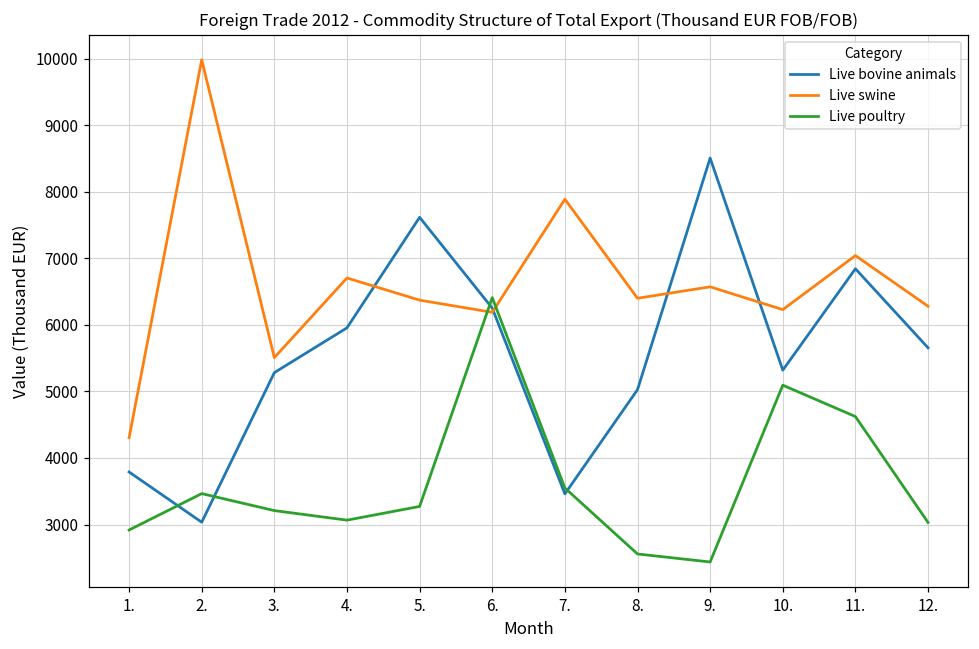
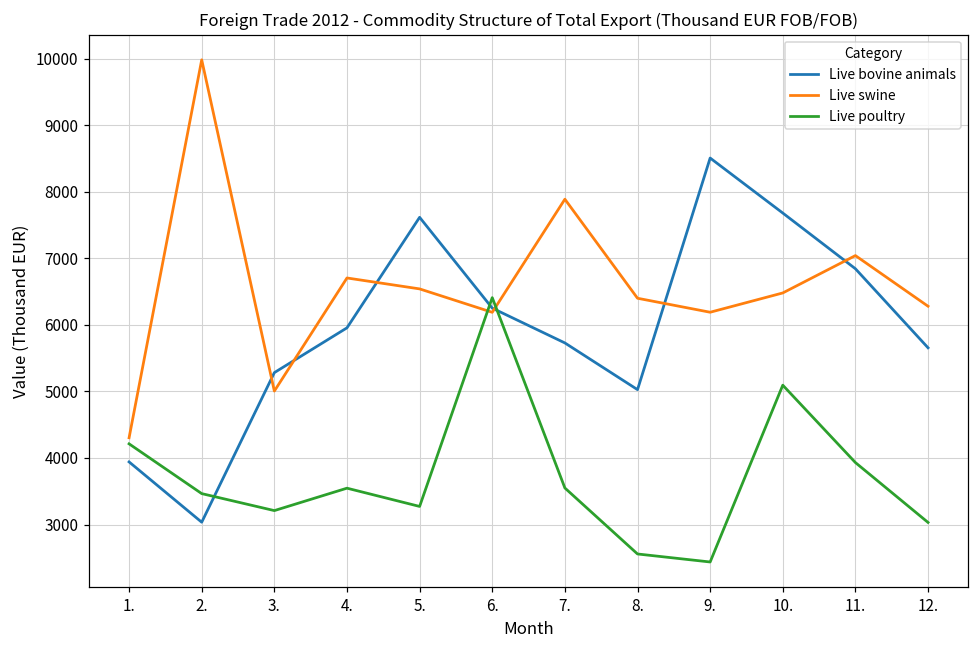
Live bovine animals, 1.: 3800 -> 3900
Live poultry, 1.: 2900 -> 4200
Live swine, 3.: 5500 -> 5000
Live poultry, 4.: 3100 -> 3500
Live swine, 5.: 6400 -> 6500
Live bovine animals, 7.: 3500 -> 5700
Live swine, 9.: 6600 -> 6200
Live bovine animals, 10.: 5300 -> 7700
Live swine, 10.: 6200 -> 6500
Live poultry, 11.: 4600 -> 3900
